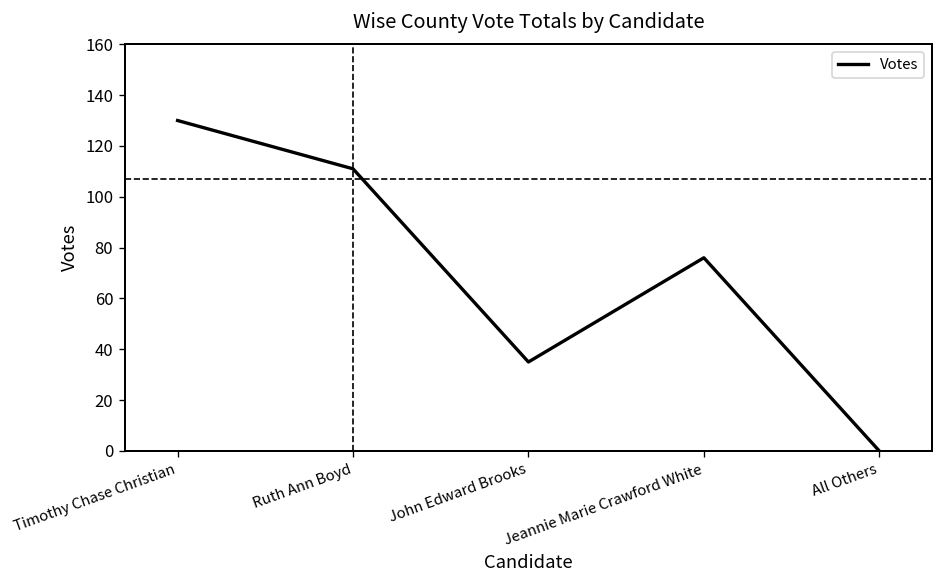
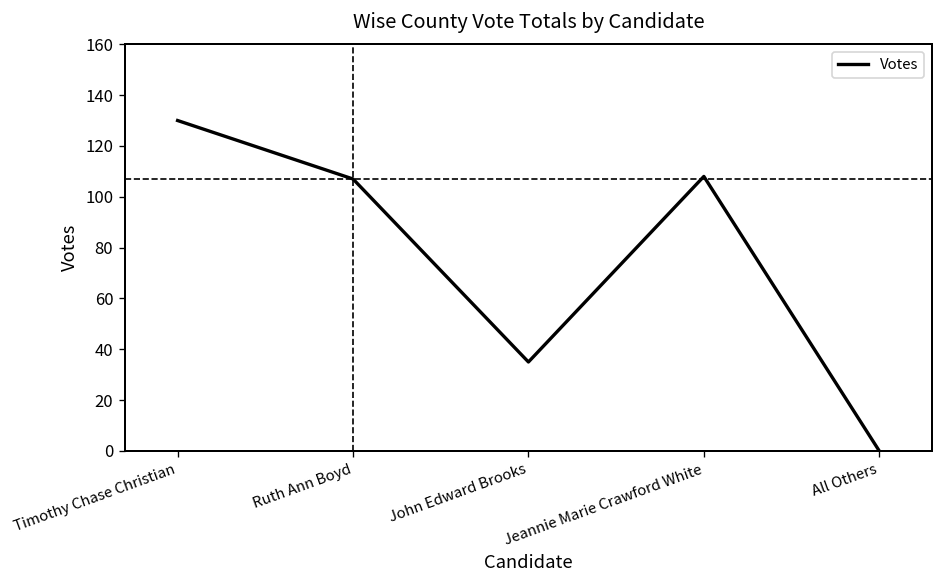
Ruth Ann Boyd: 111 -> 107
Jeannie Marie Crawford White: 76 -> 108
